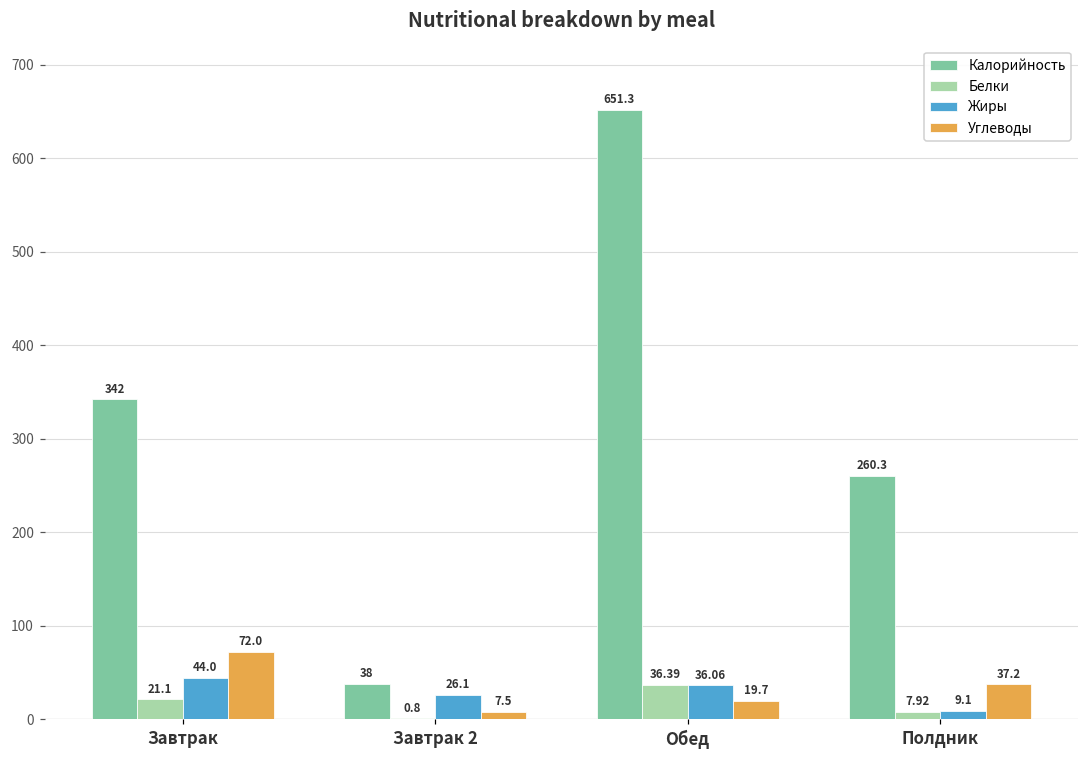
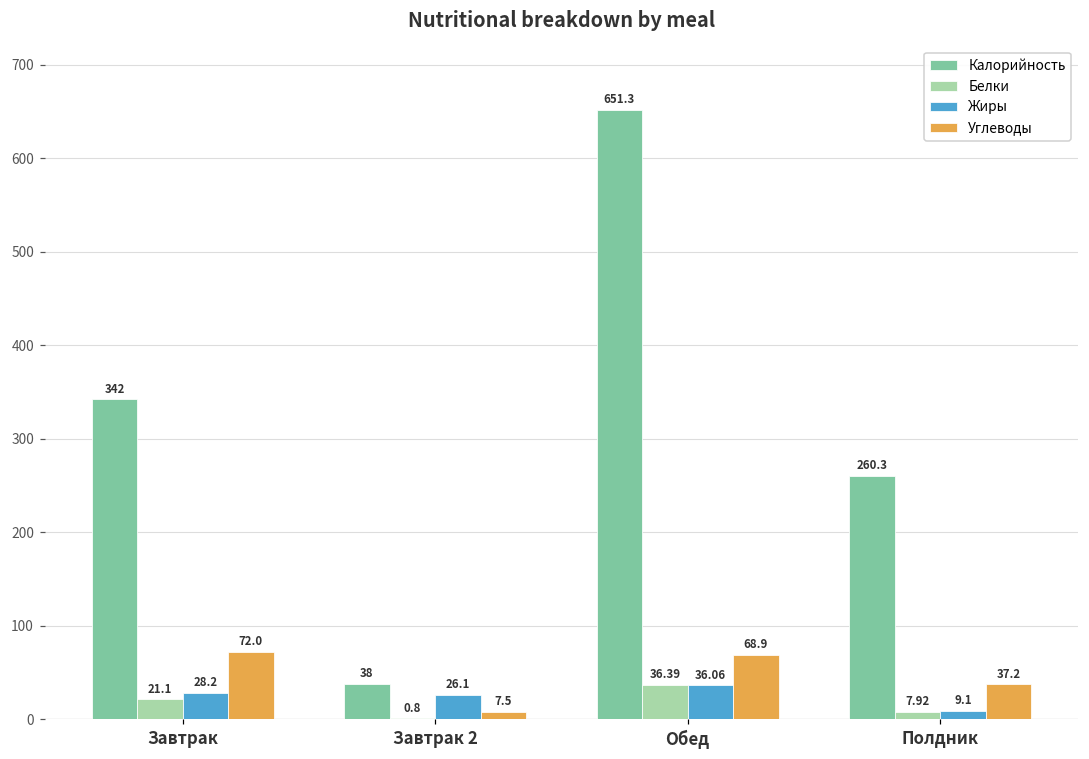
Жиры, Завтрак: 44.0 -> 28.2
Углеводы, Обед: 19.7 -> 68.9
